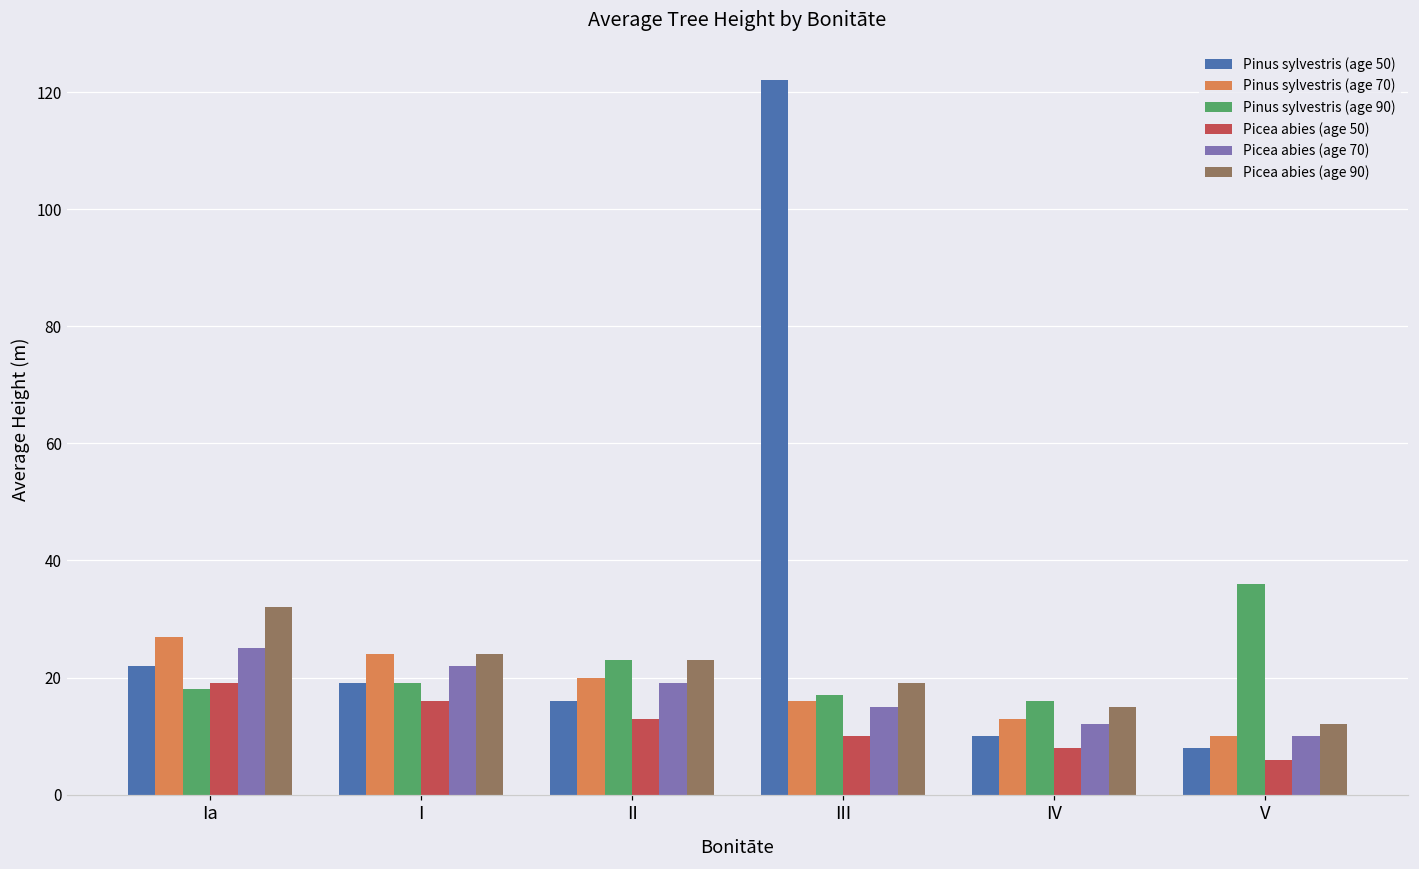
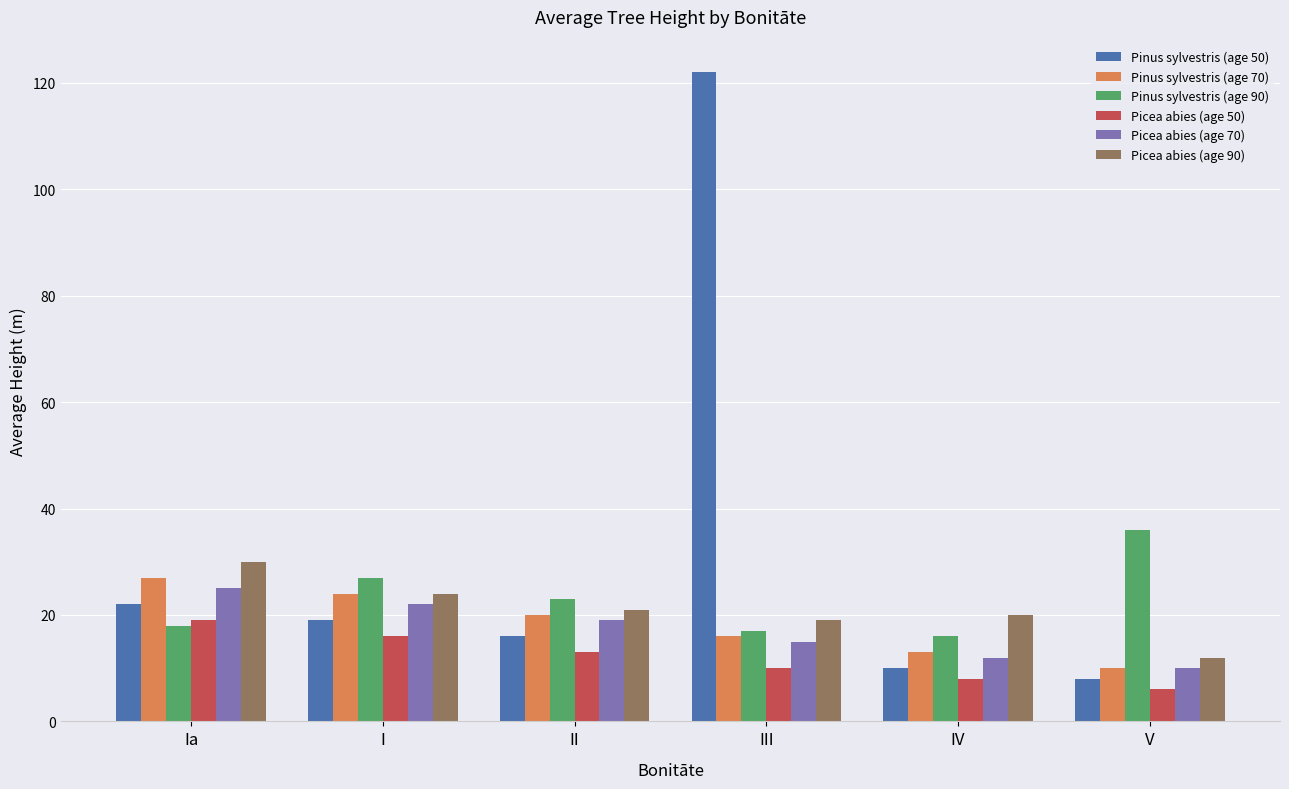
Picea abies (age 90), Ia: 32 -> 30
Pinus sylvestris (age 90), I: 19 -> 27
Picea abies (age 90), II: 23 -> 21
Picea abies (age 90), IV: 15 -> 20
